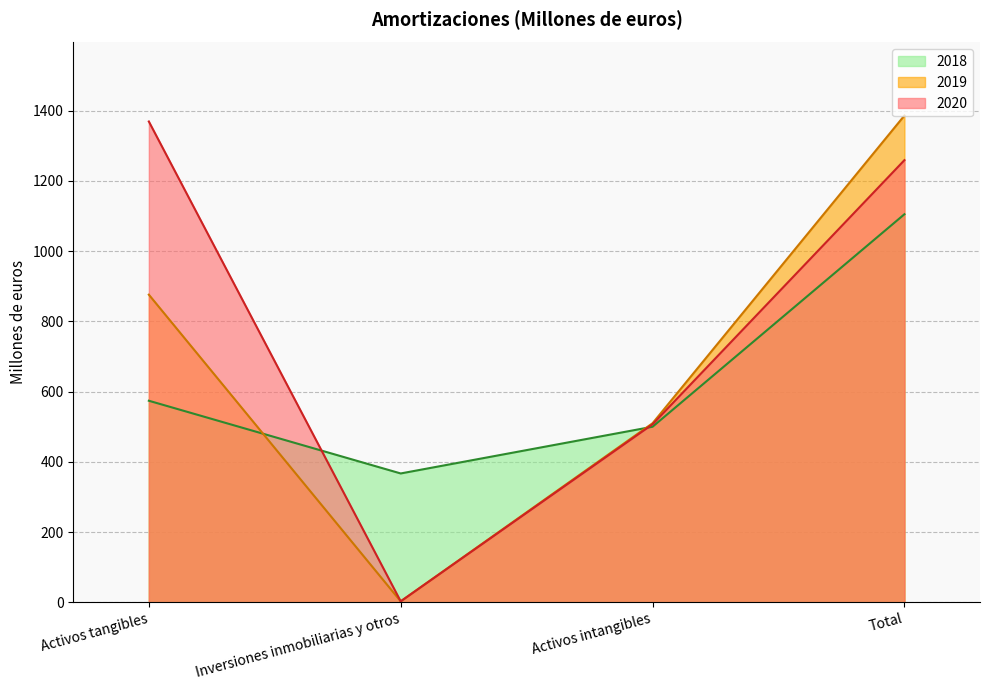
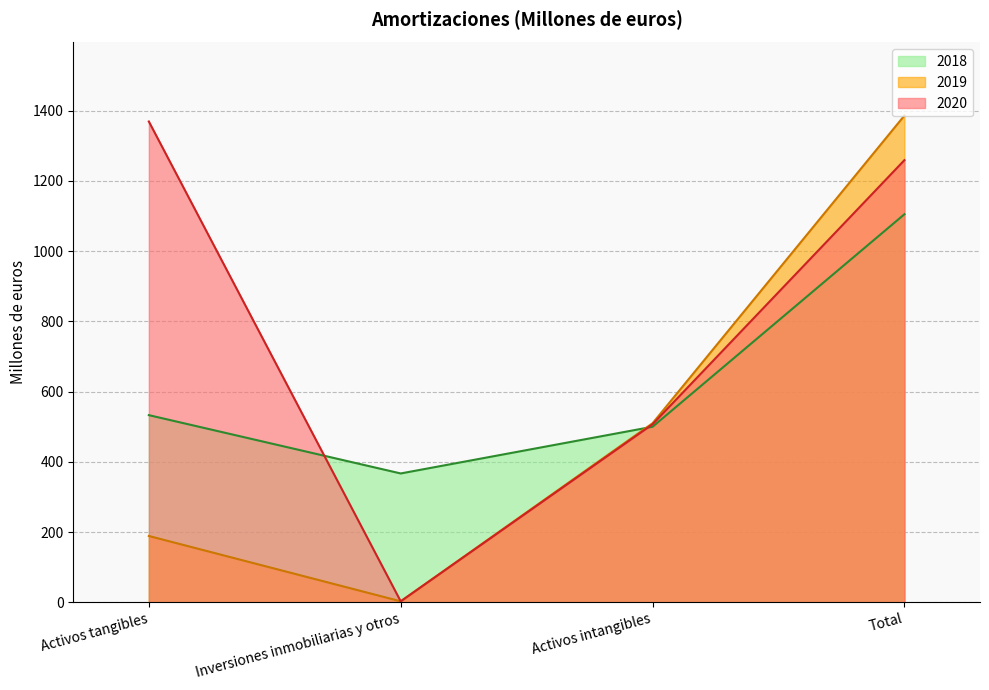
2018, Activos tangibles: 570 -> 530
2019, Activos tangibles: 880 -> 190
